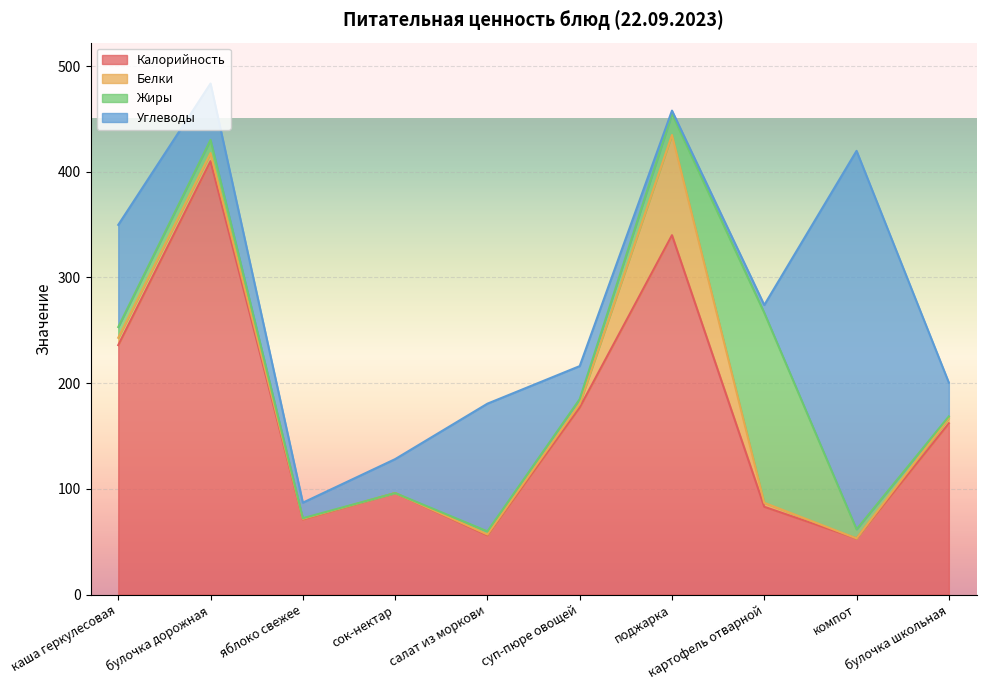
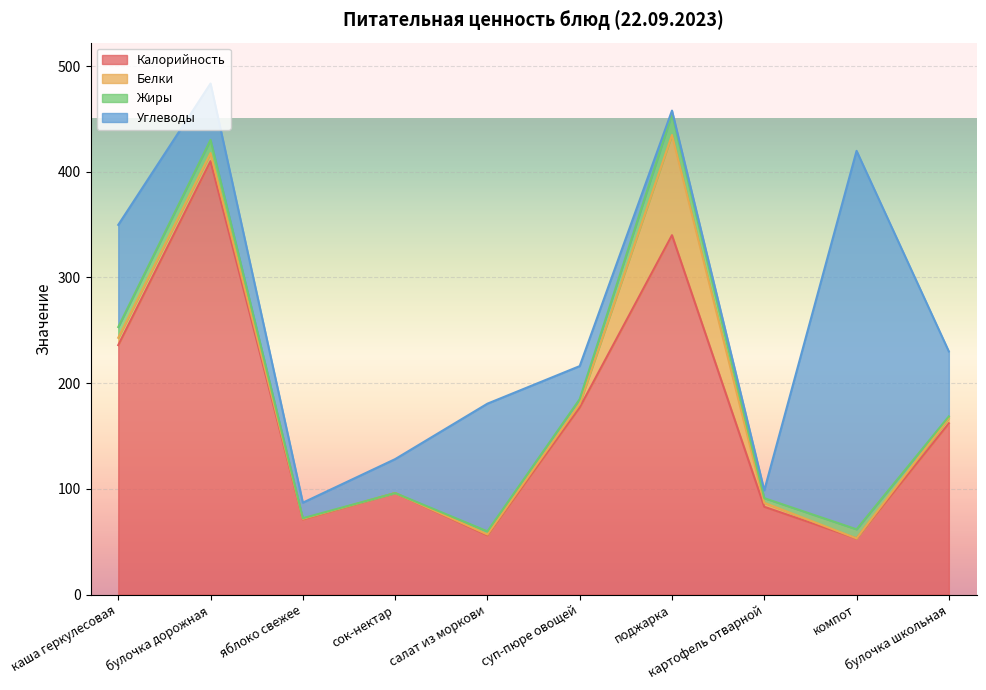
Жиры, картофель отварной: 180 -> 4
Углеводы, булочка школьная: 32 -> 61
